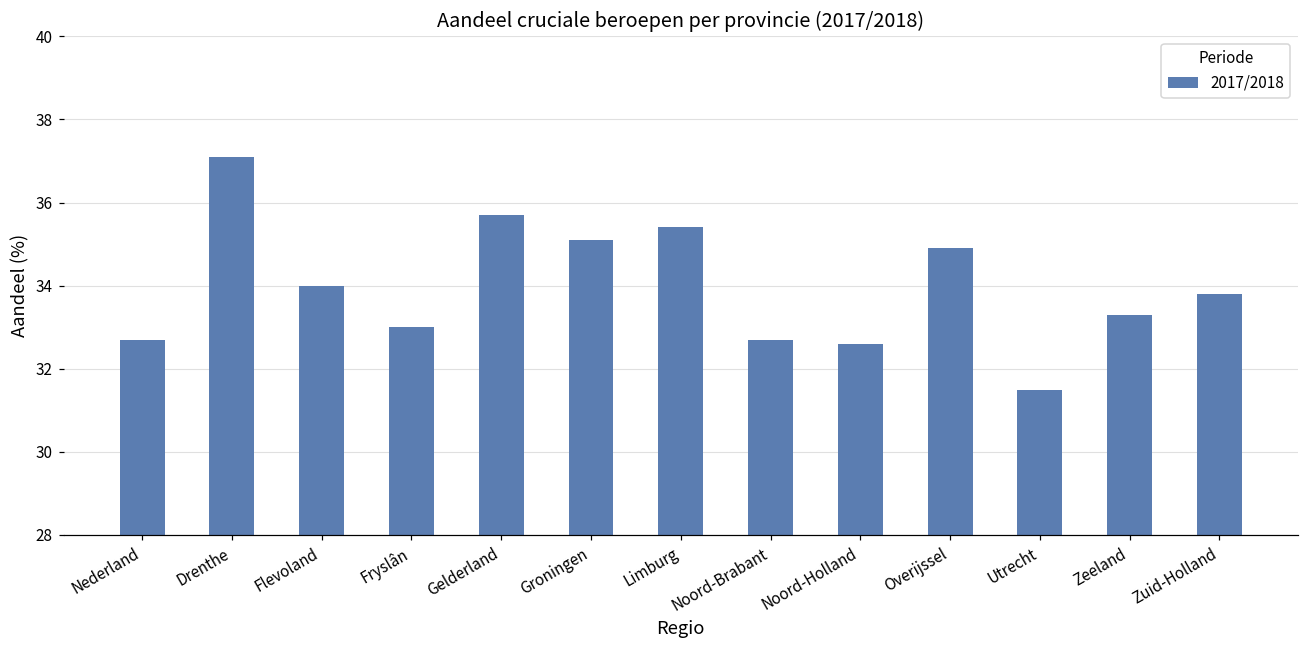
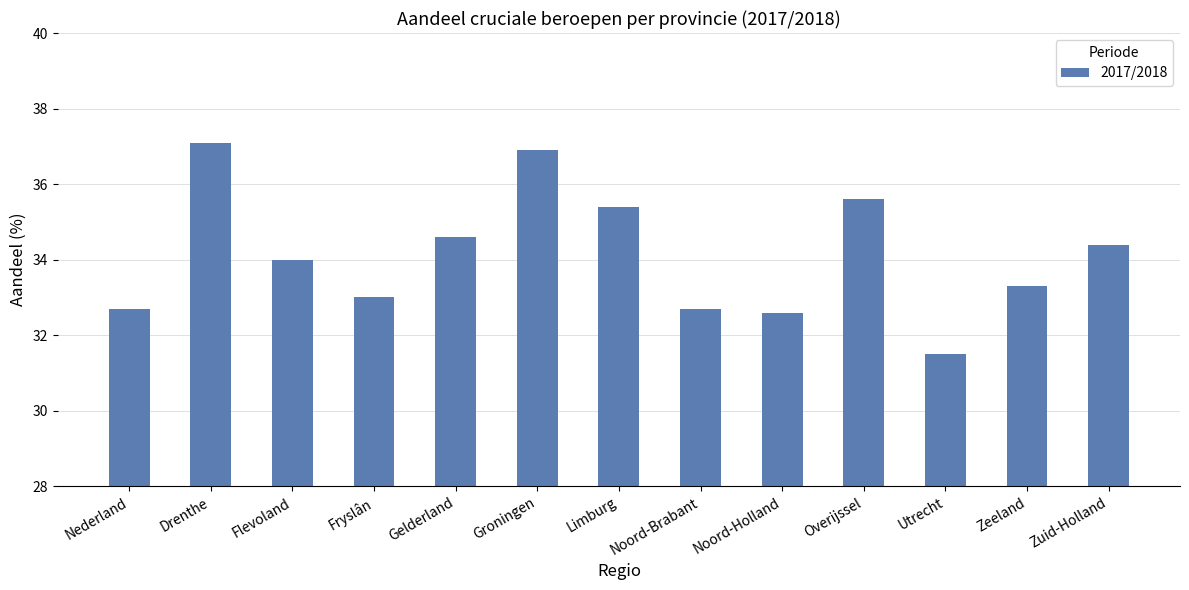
Gelderland: 35.7 -> 34.6
Groningen: 35.1 -> 36.9
Overijssel: 34.9 -> 35.6
Zuid-Holland: 33.8 -> 34.4
